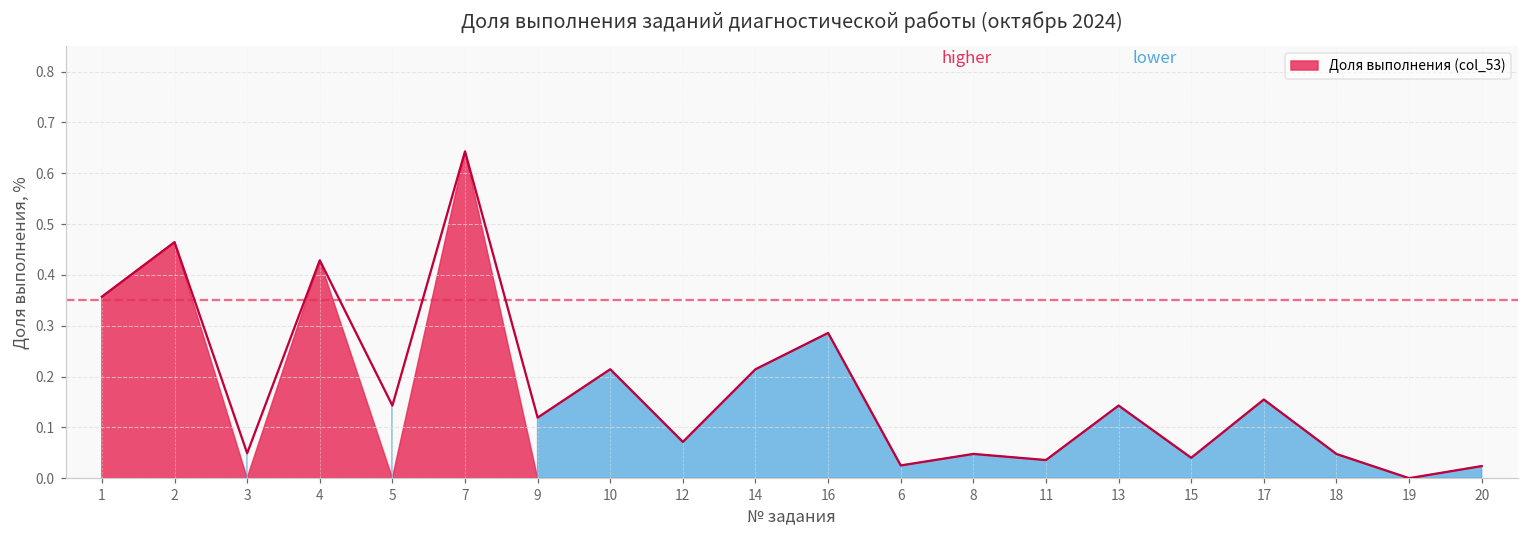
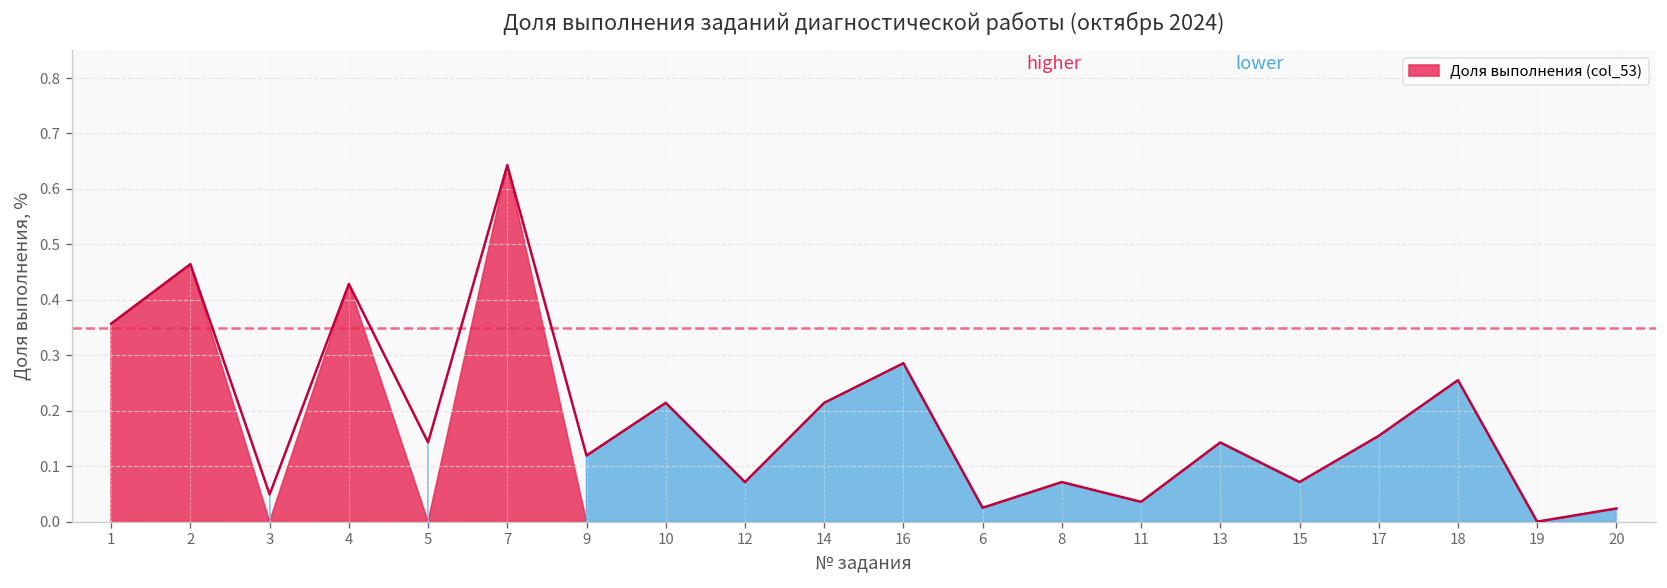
8: 0.05 -> 0.07
15: 0.04 -> 0.07
18: 0.05 -> 0.26
